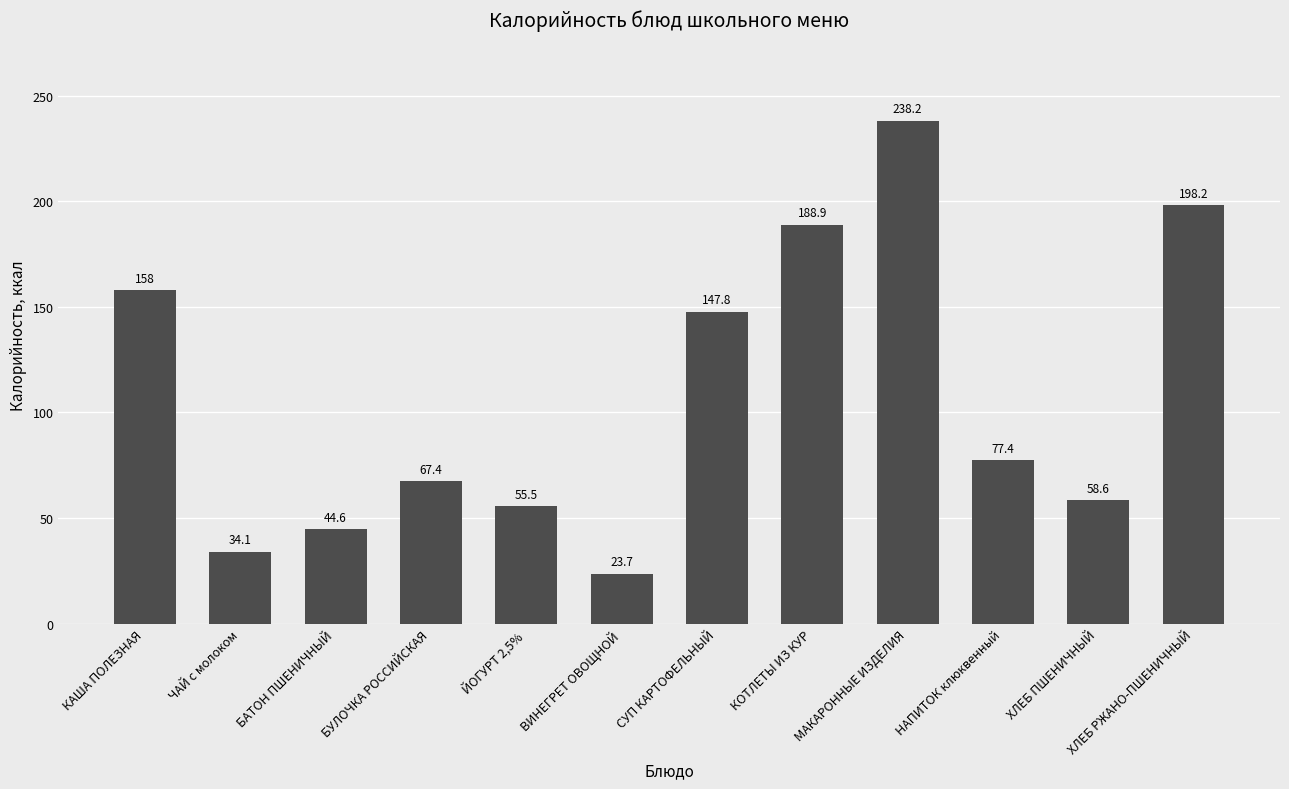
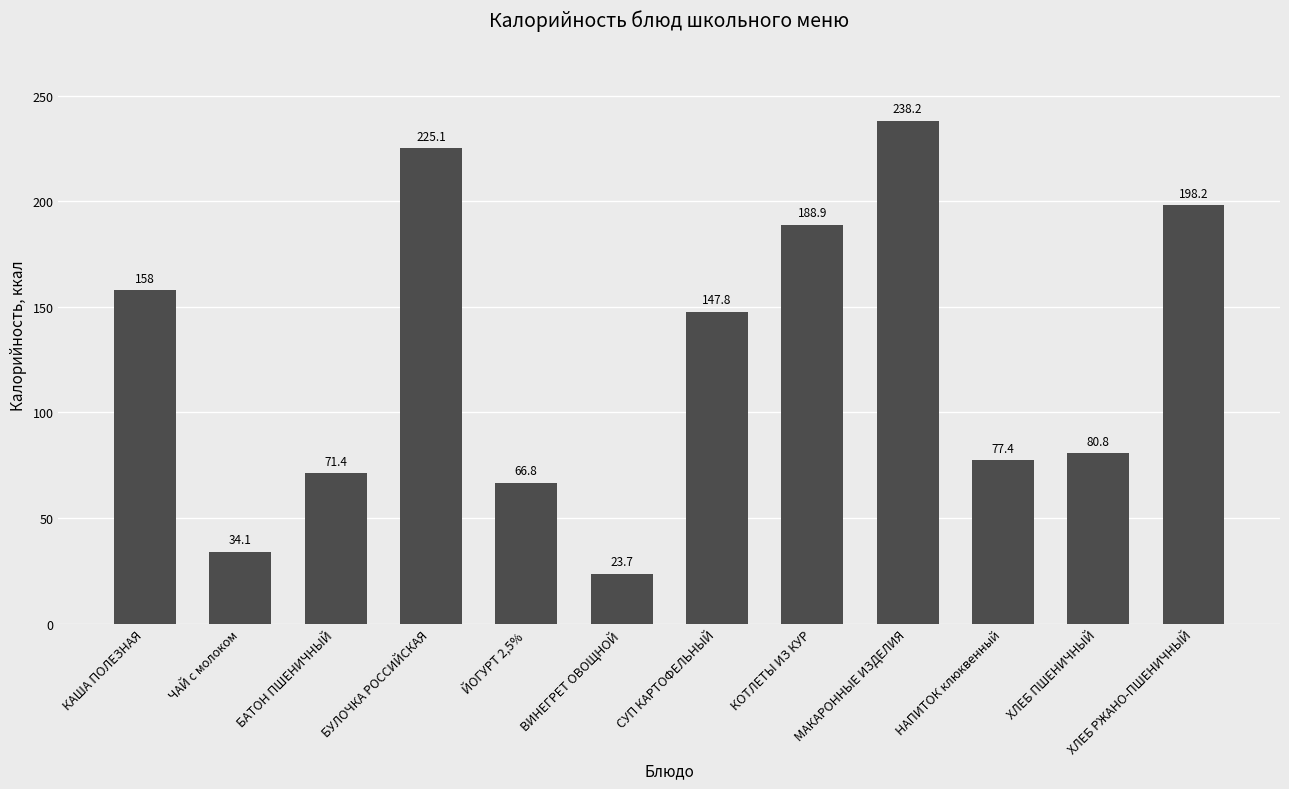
БАТОН ПШЕНИЧНЫЙ: 44.6 -> 71.4
БУЛОЧКА РОССИЙСКАЯ: 67.4 -> 225.1
ЙОГУРТ 2,5%: 55.5 -> 66.8
ХЛЕБ ПШЕНИЧНЫЙ: 58.6 -> 80.8
